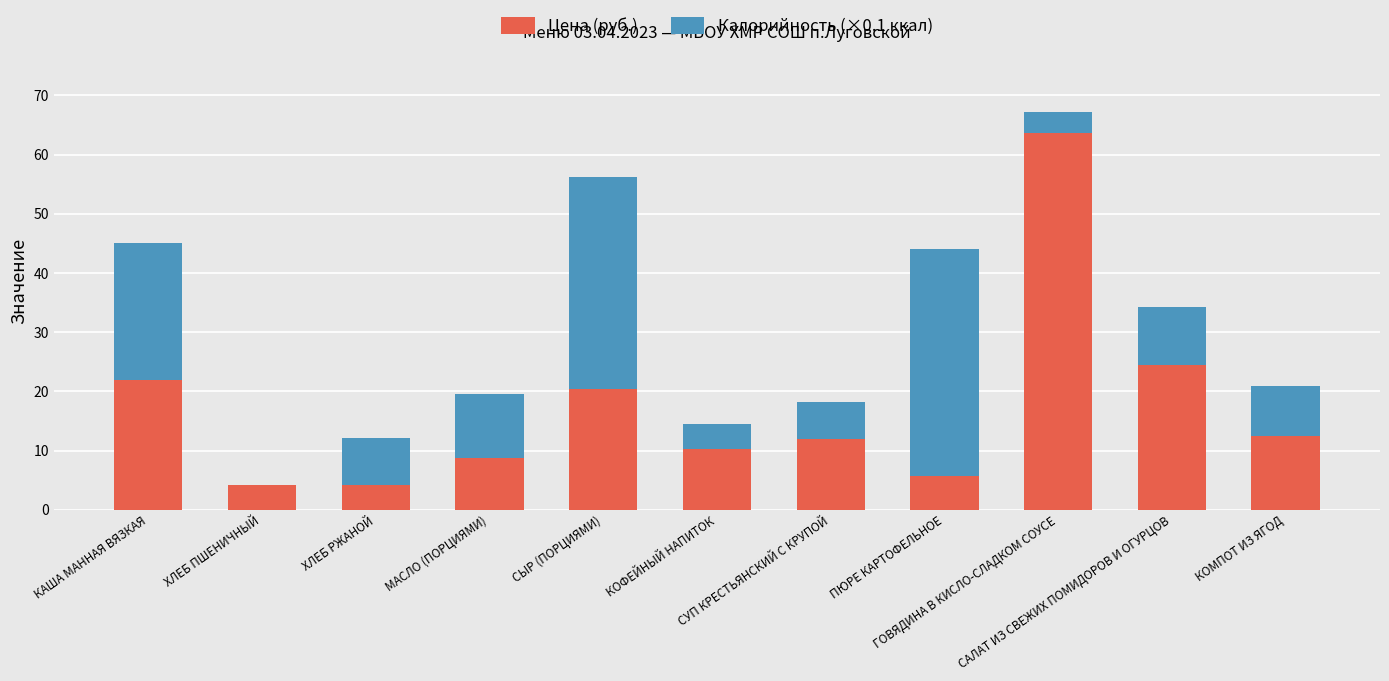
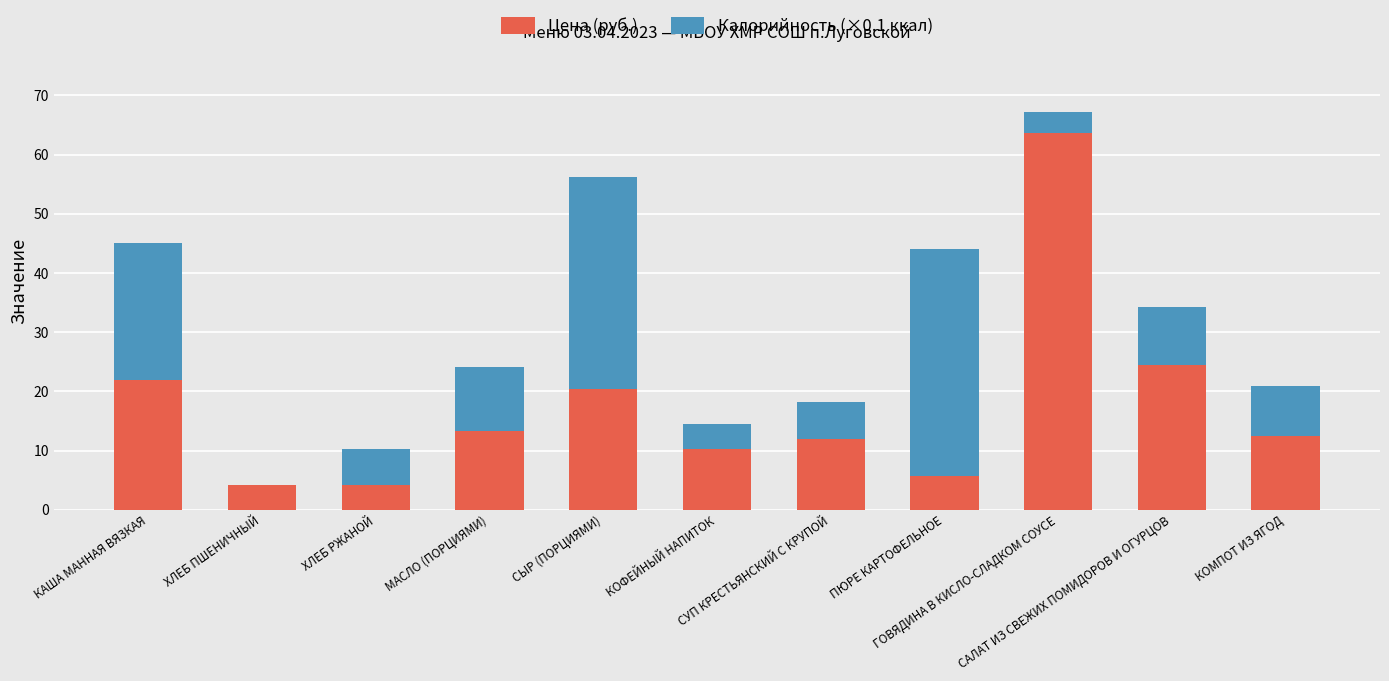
Калорийность (×0.1 ккал), ХЛЕБ РЖАНОЙ: 8 -> 6
Цена (руб.), МАСЛО (ПОРЦИЯМИ): 9 -> 13
